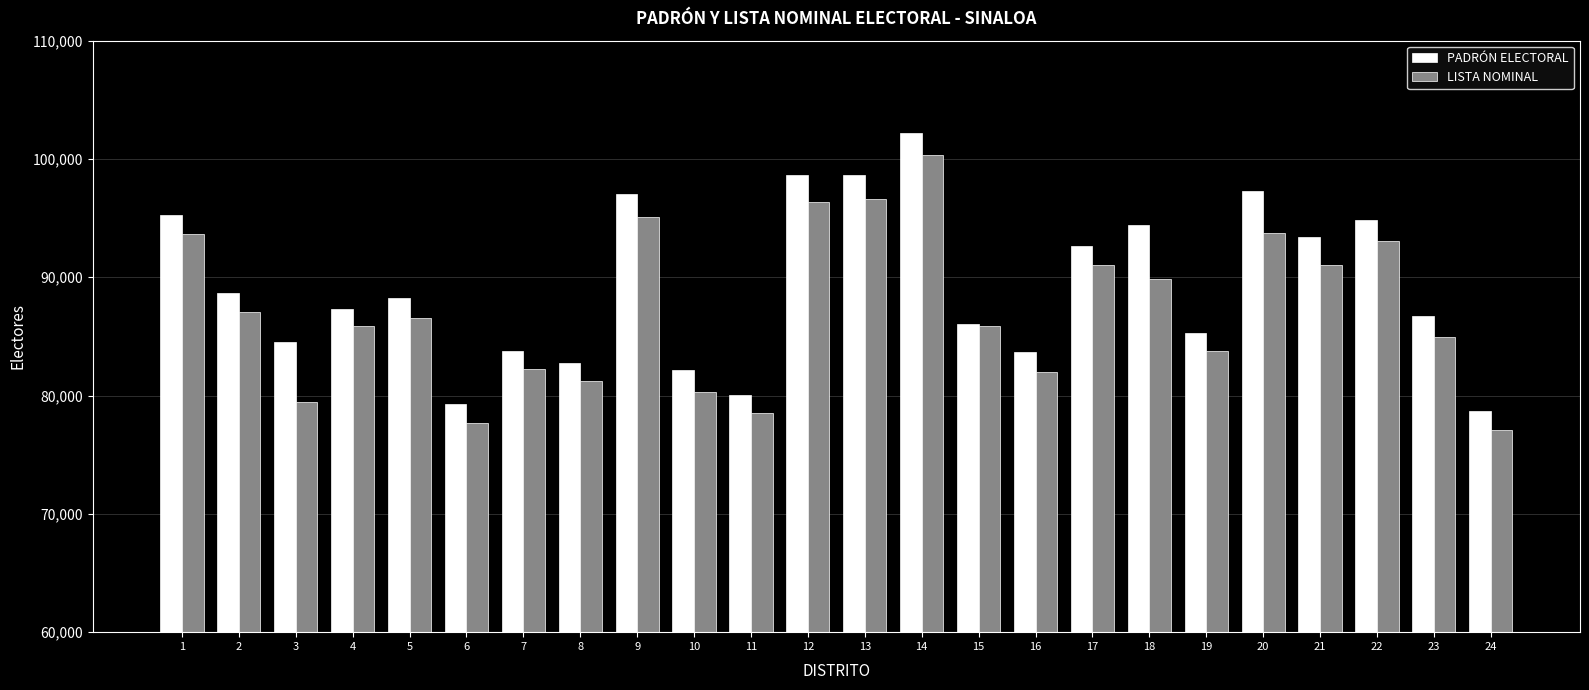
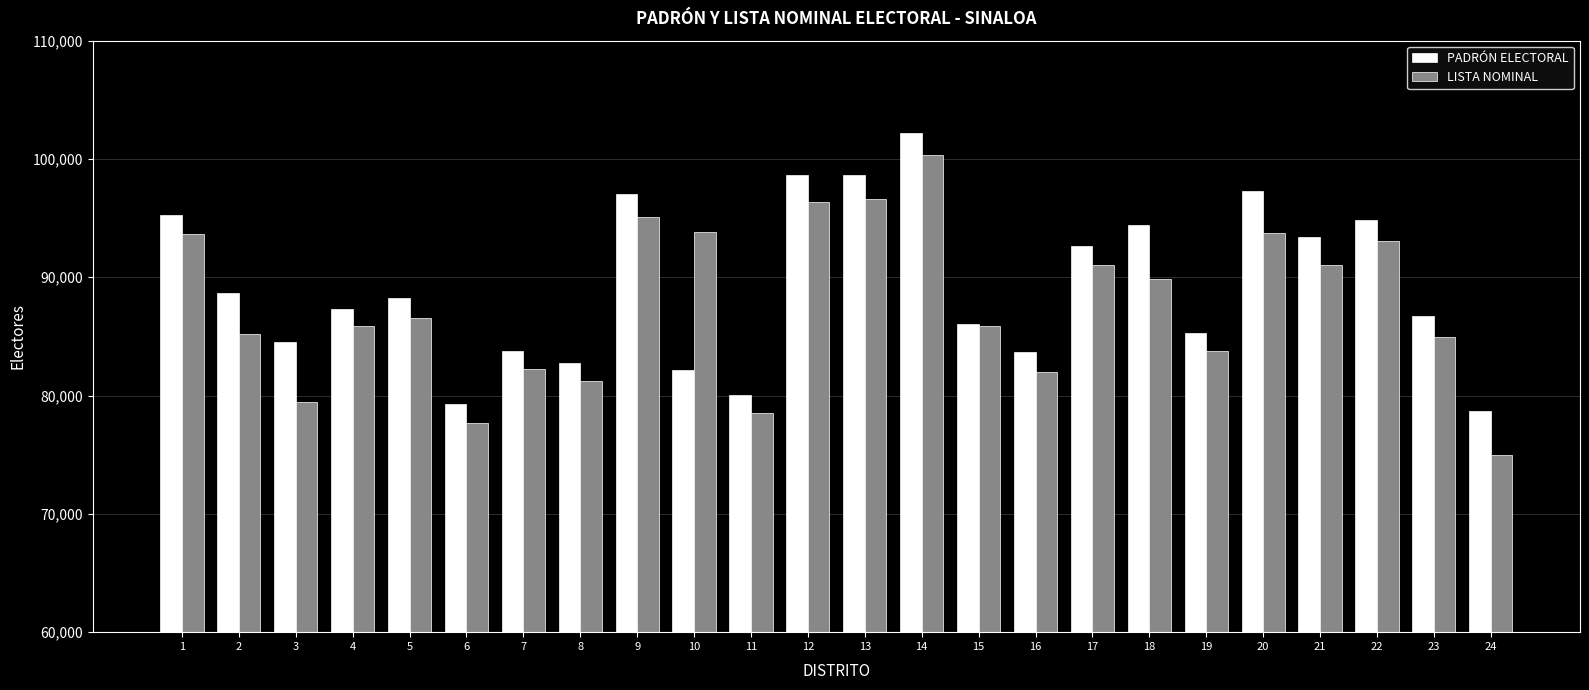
LISTA NOMINAL, 2: 87,100 -> 85,200
LISTA NOMINAL, 10: 80,300 -> 93,900
LISTA NOMINAL, 24: 77,100 -> 75,000
